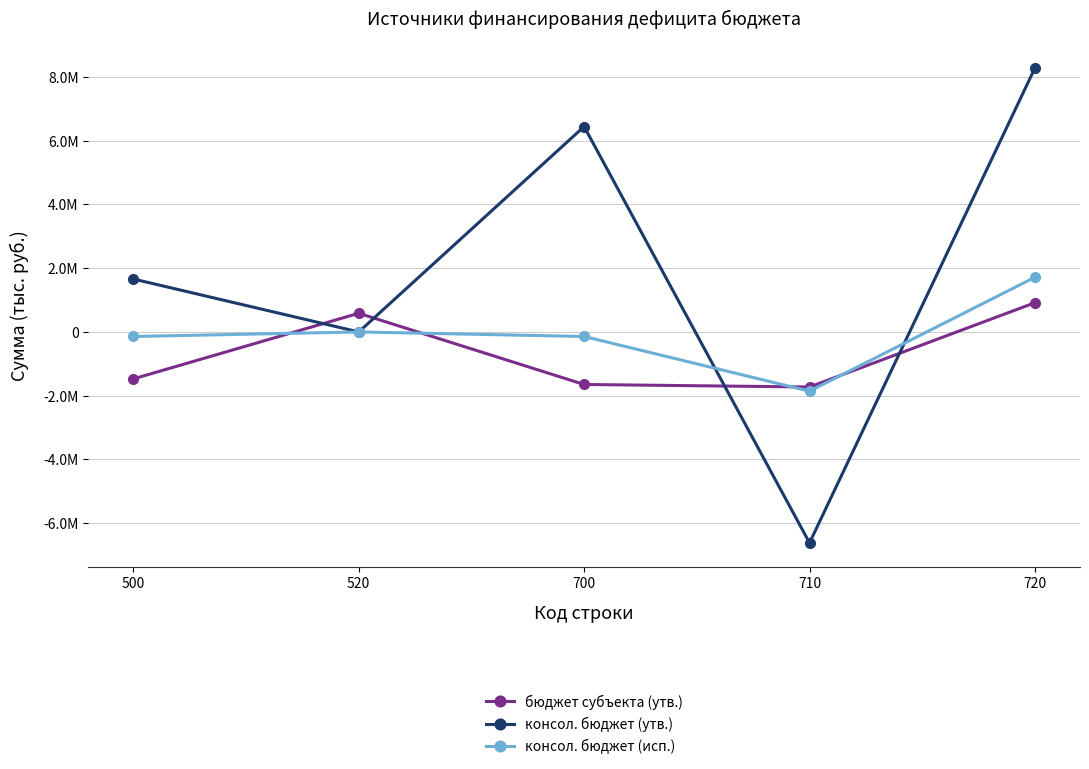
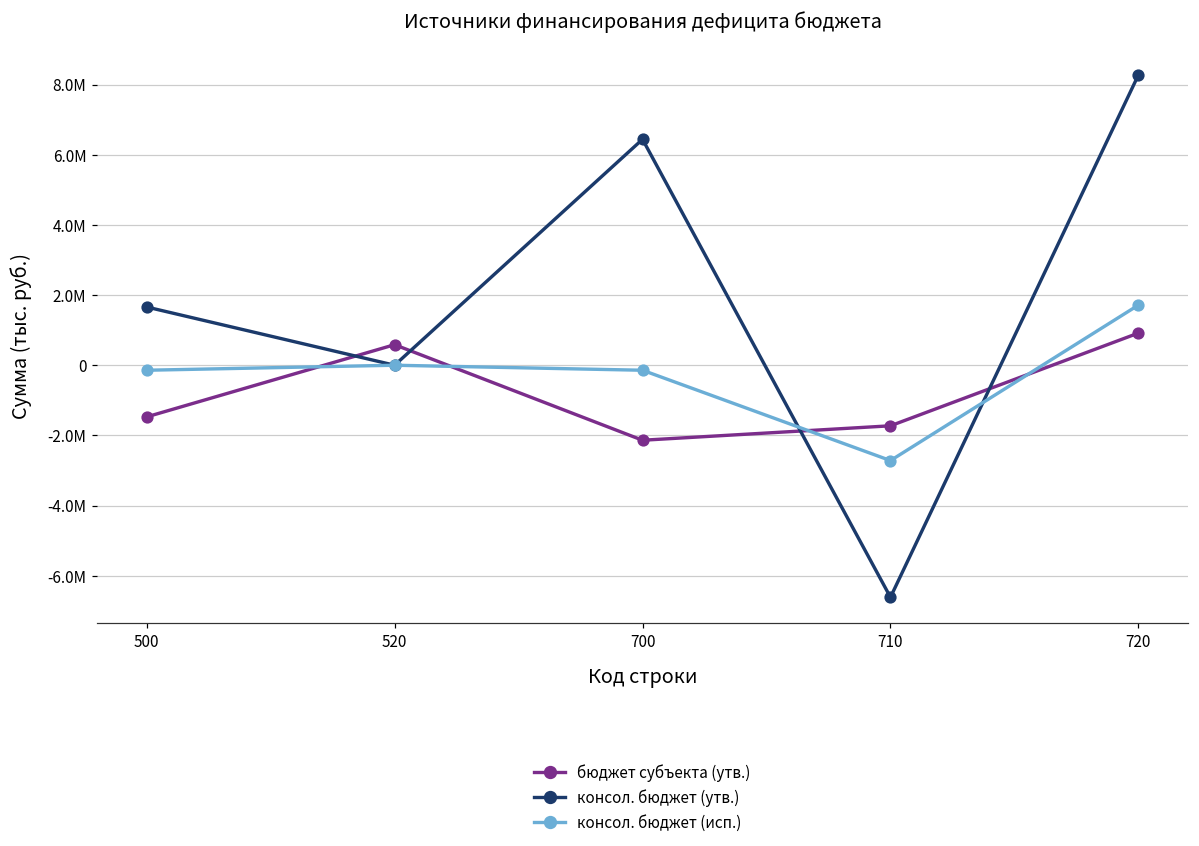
бюджет субъекта (утв.), 700: -1600000 -> -2100000
консол. бюджет (исп.), 710: -1900000 -> -2700000
